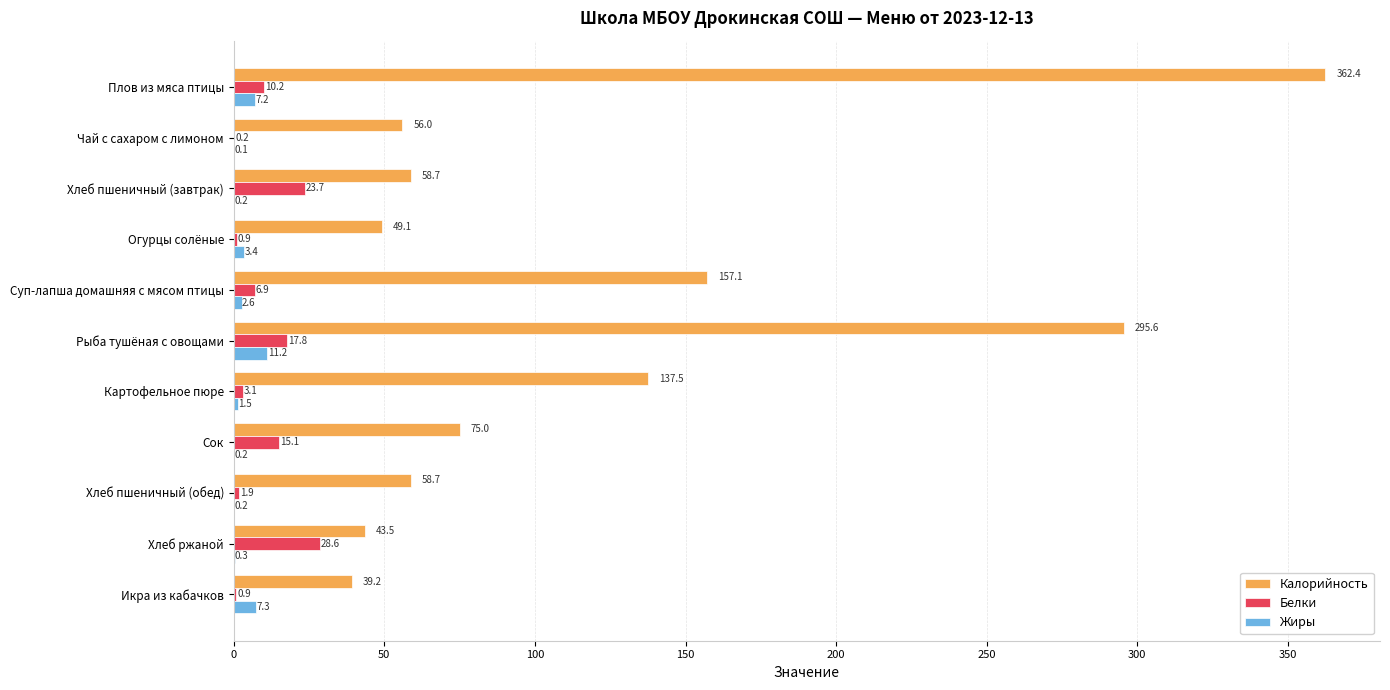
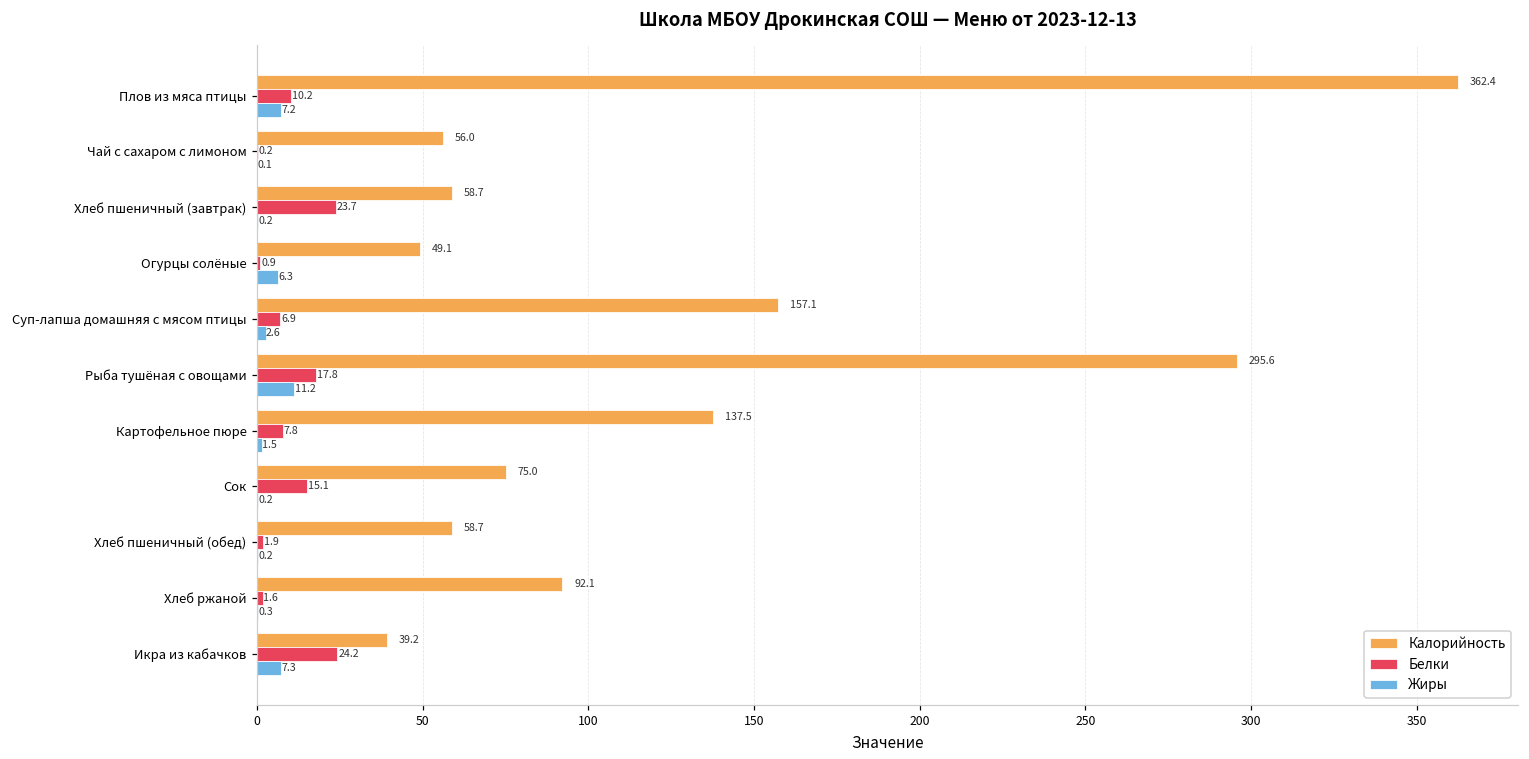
Жиры, Огурцы солёные: 3.4 -> 6.3
Белки, Картофельное пюре: 3.1 -> 7.8
Калорийность, Хлеб ржаной: 43.5 -> 92.1
Белки, Хлеб ржаной: 28.6 -> 1.6
Белки, Икра из кабачков: 0.9 -> 24.2
